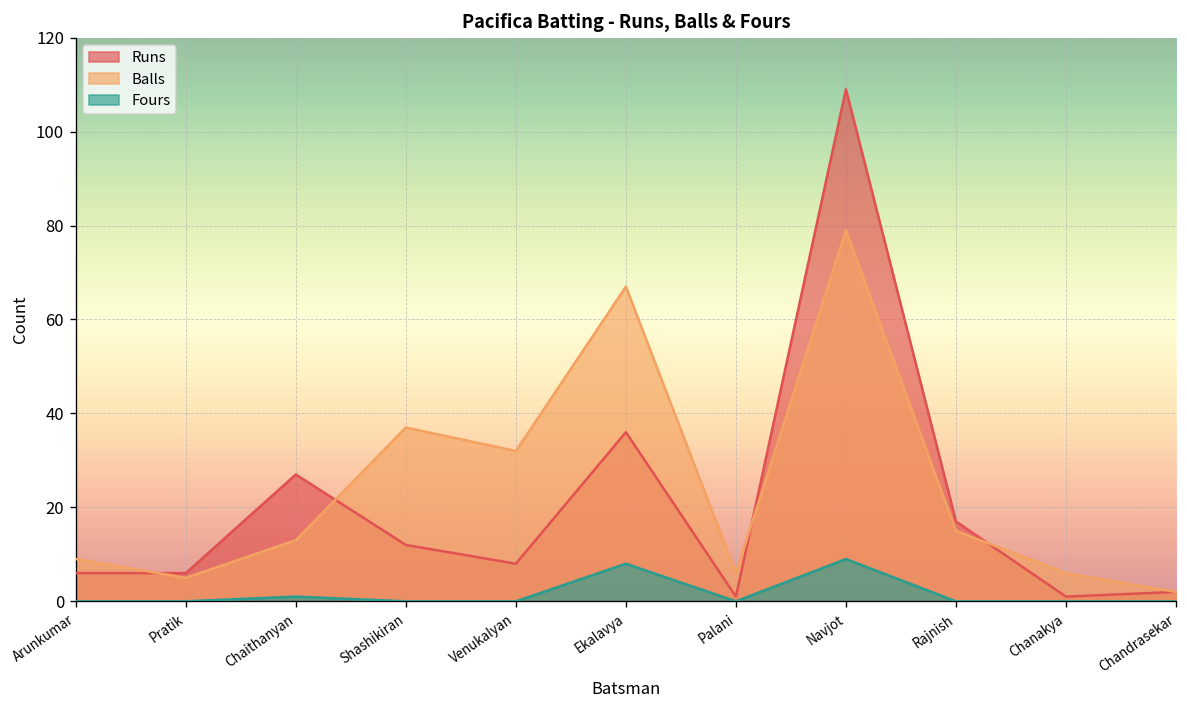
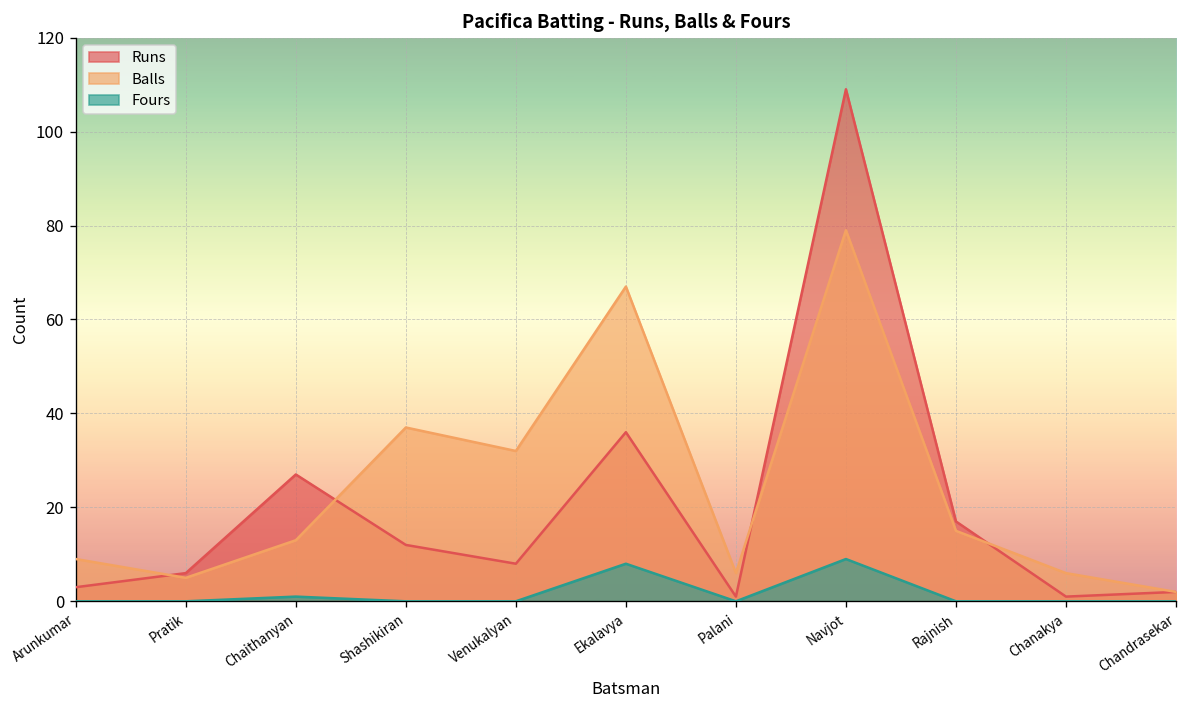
Runs, Arunkumar: 6 -> 3
